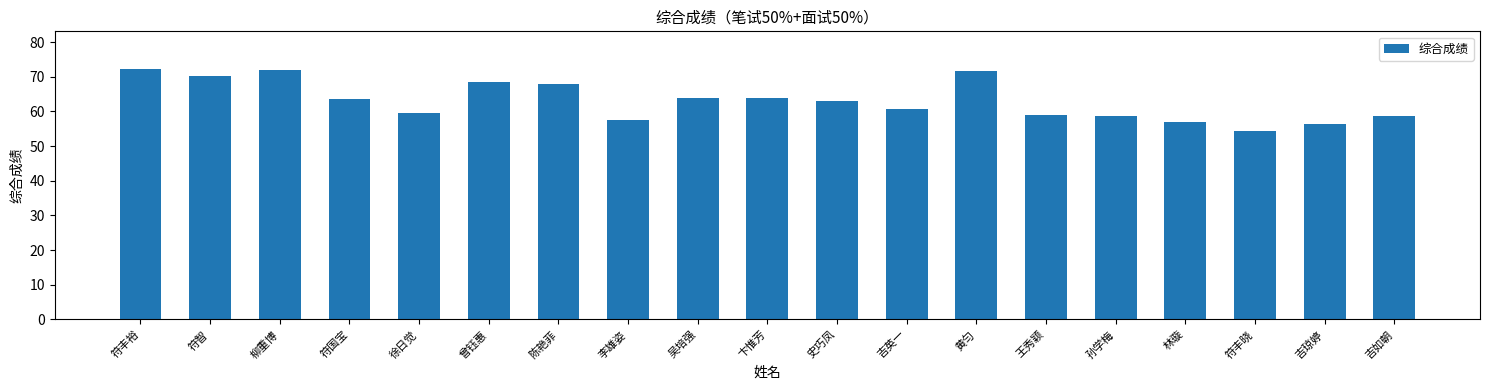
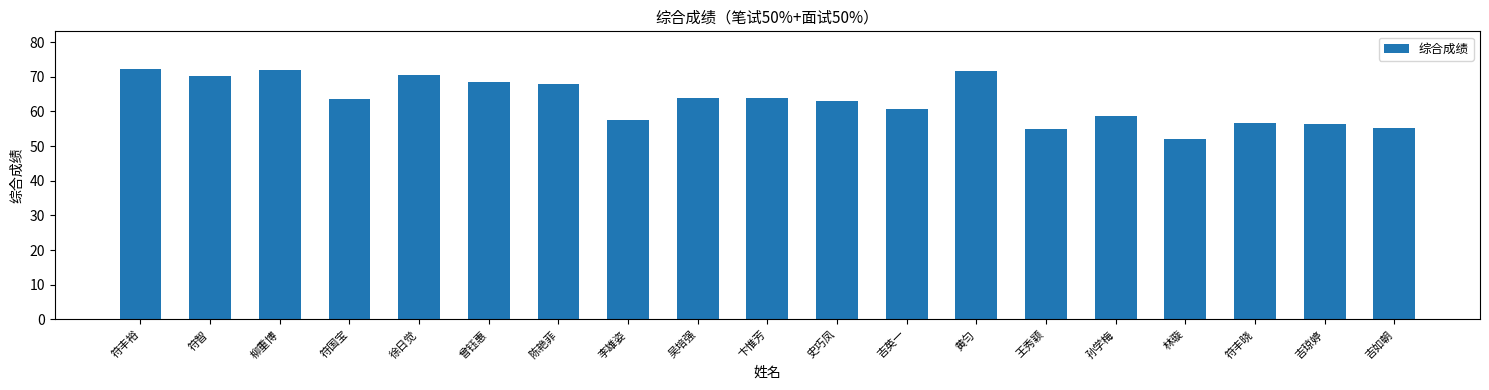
徐日觉: 60 -> 71
王秀颖: 59 -> 55
林璇: 57 -> 52
符丰晓: 54 -> 57
吉如朝: 59 -> 55
